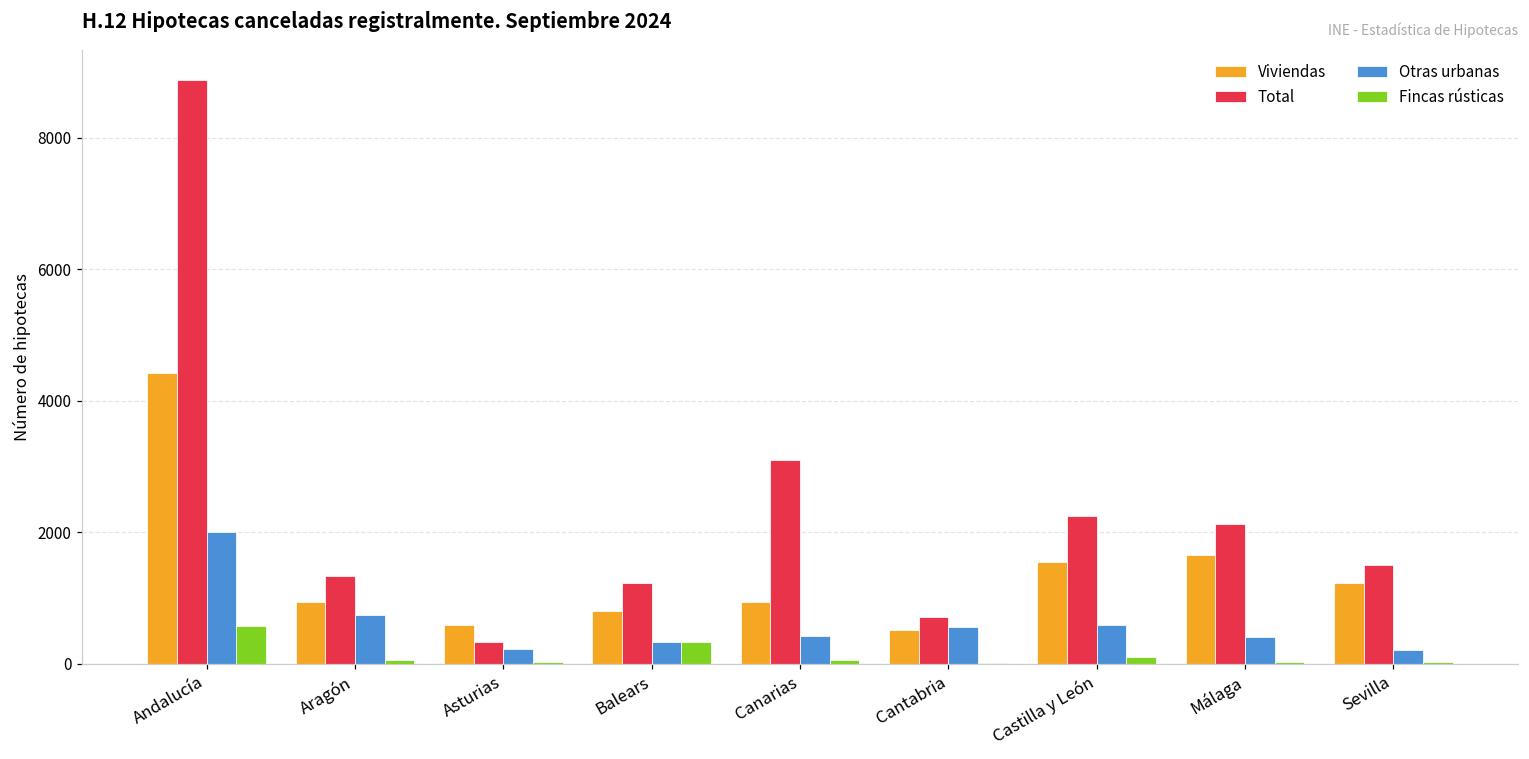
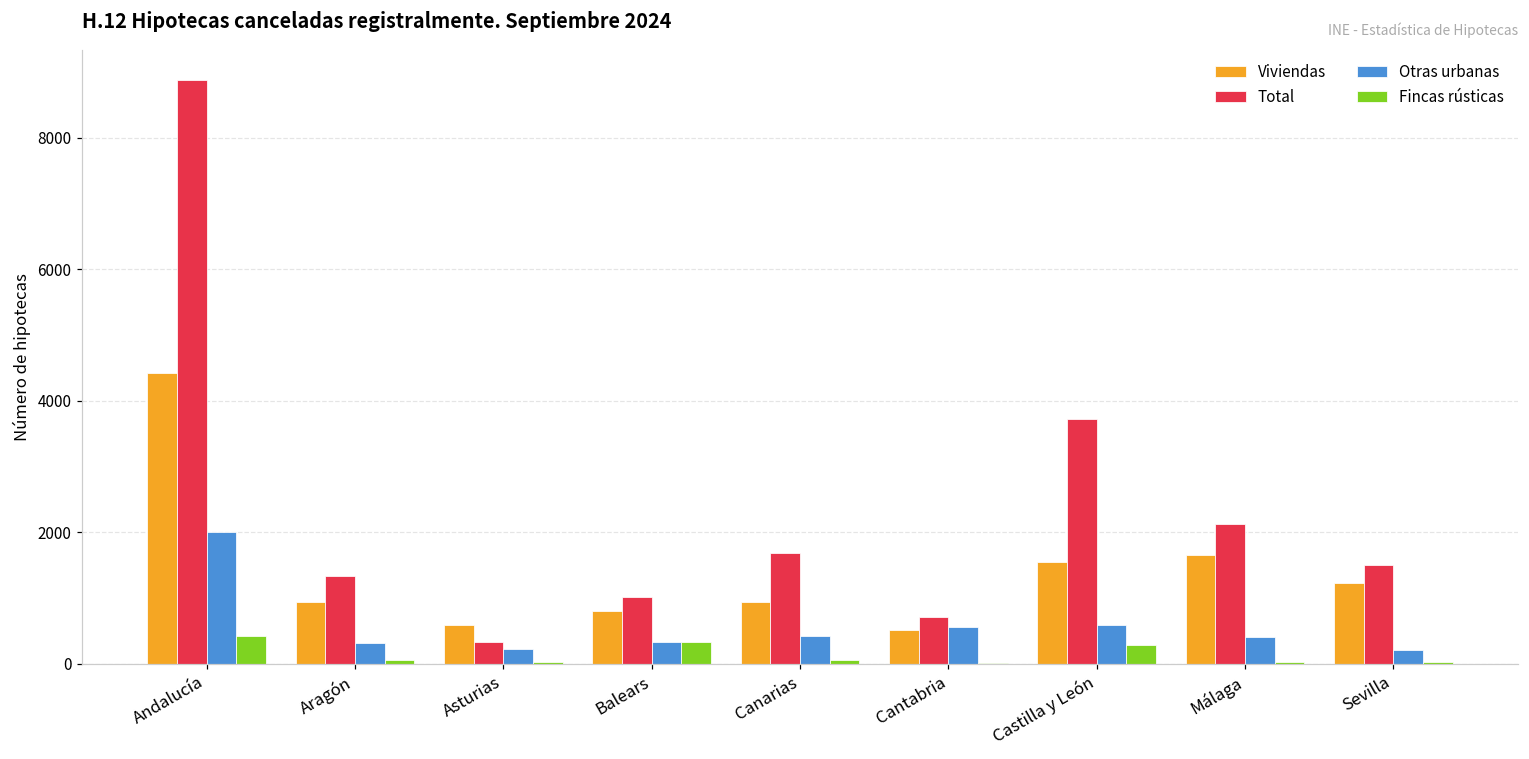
Fincas rústicas, Andalucía: 600 -> 400
Otras urbanas, Aragón: 700 -> 300
Total, Balears: 1200 -> 1000
Total, Canarias: 3100 -> 1700
Total, Castilla y León: 2200 -> 3700
Fincas rústicas, Castilla y León: 100 -> 300
